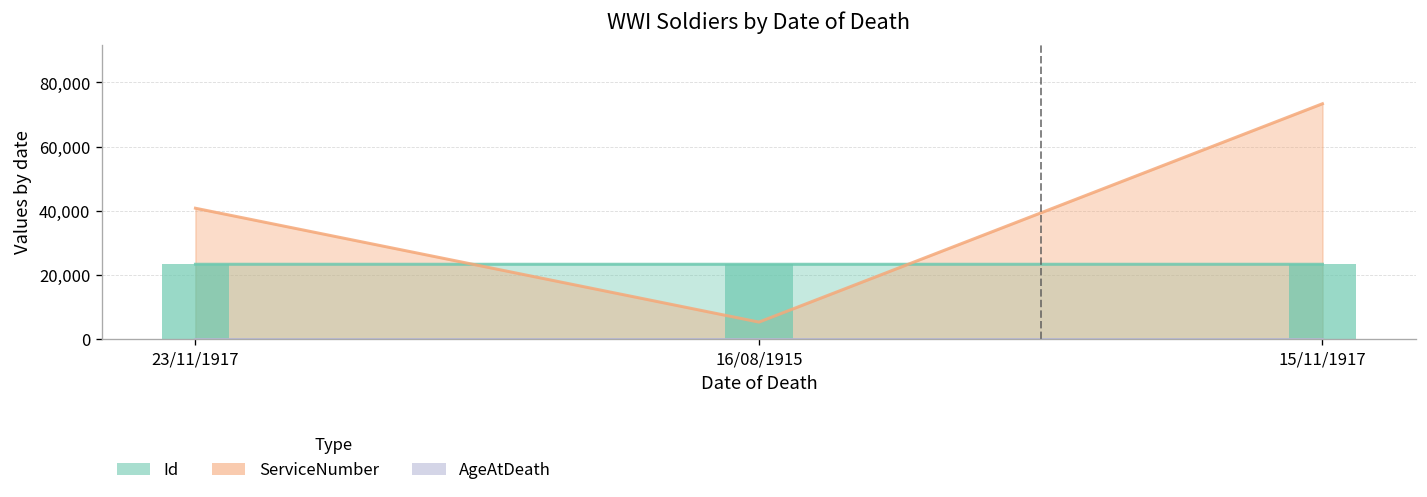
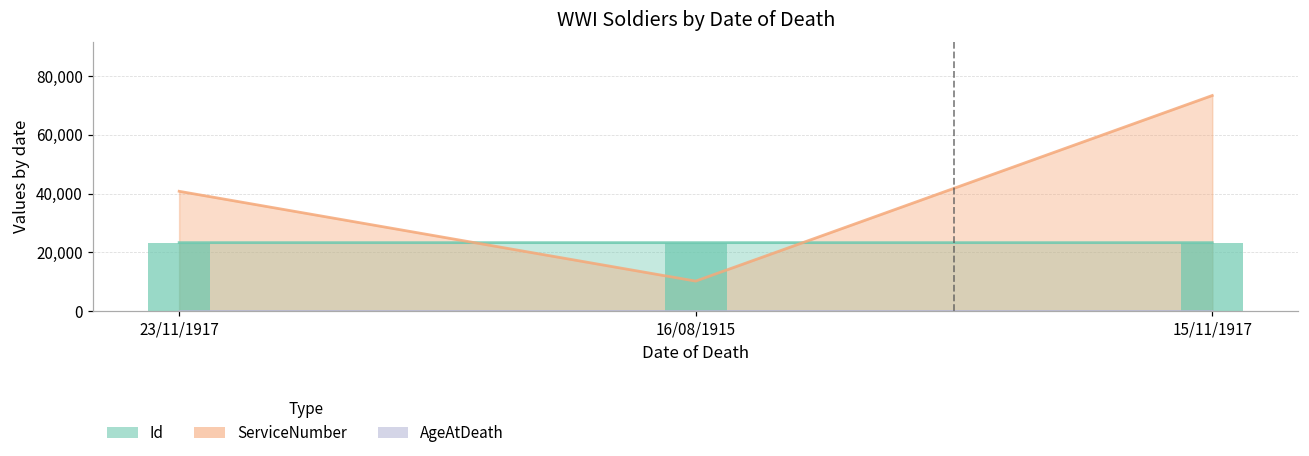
ServiceNumber, 16/08/1915: 5,000 -> 10,000
